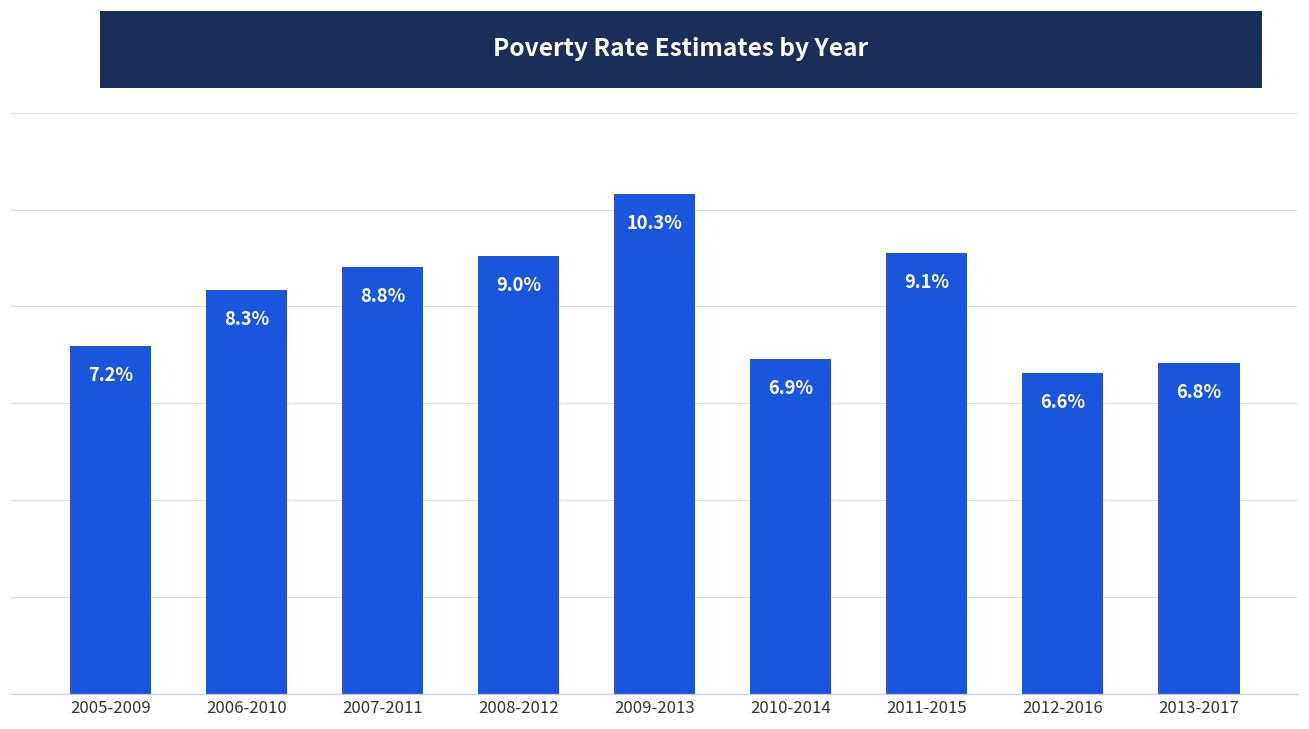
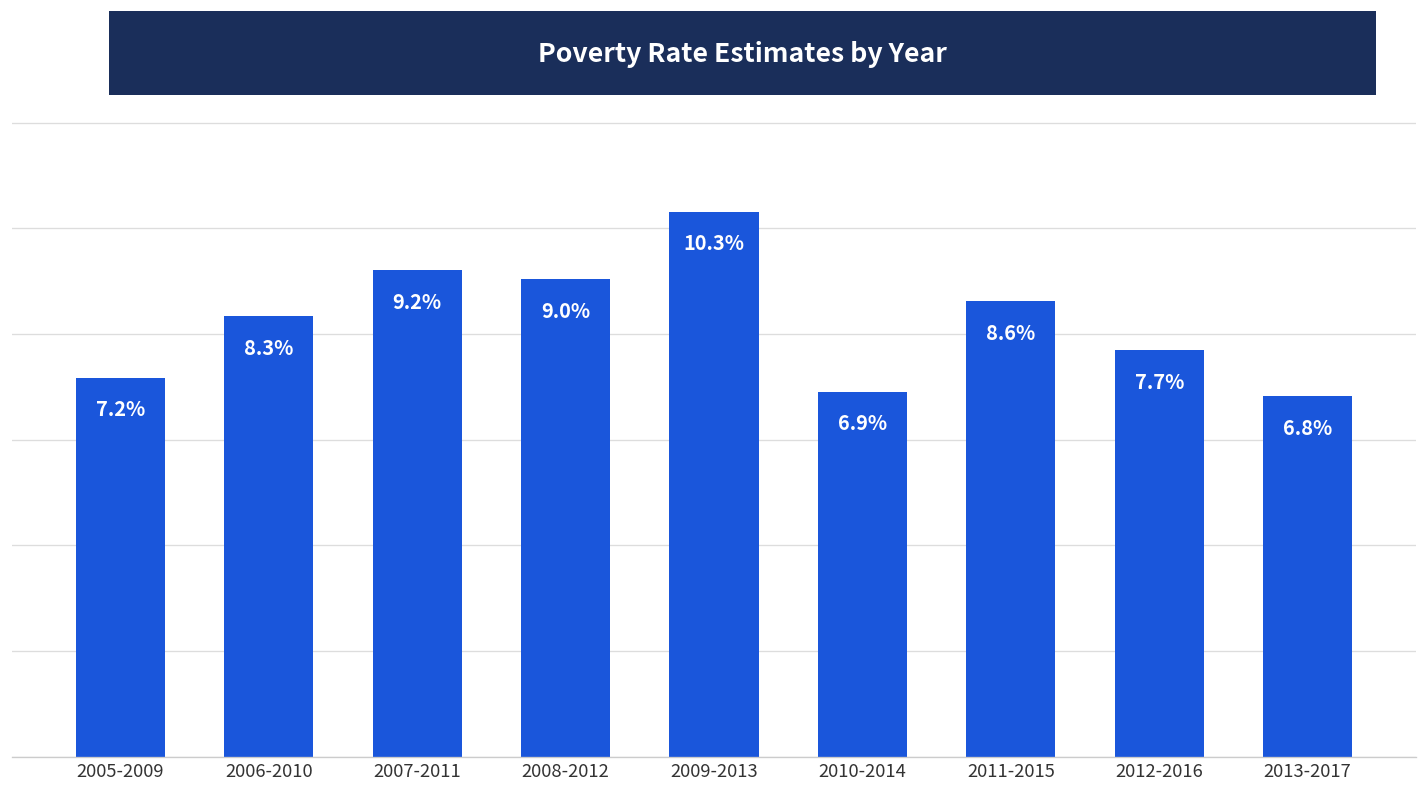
2007-2011: 8.8% -> 9.2%
2011-2015: 9.1% -> 8.6%
2012-2016: 6.6% -> 7.7%
